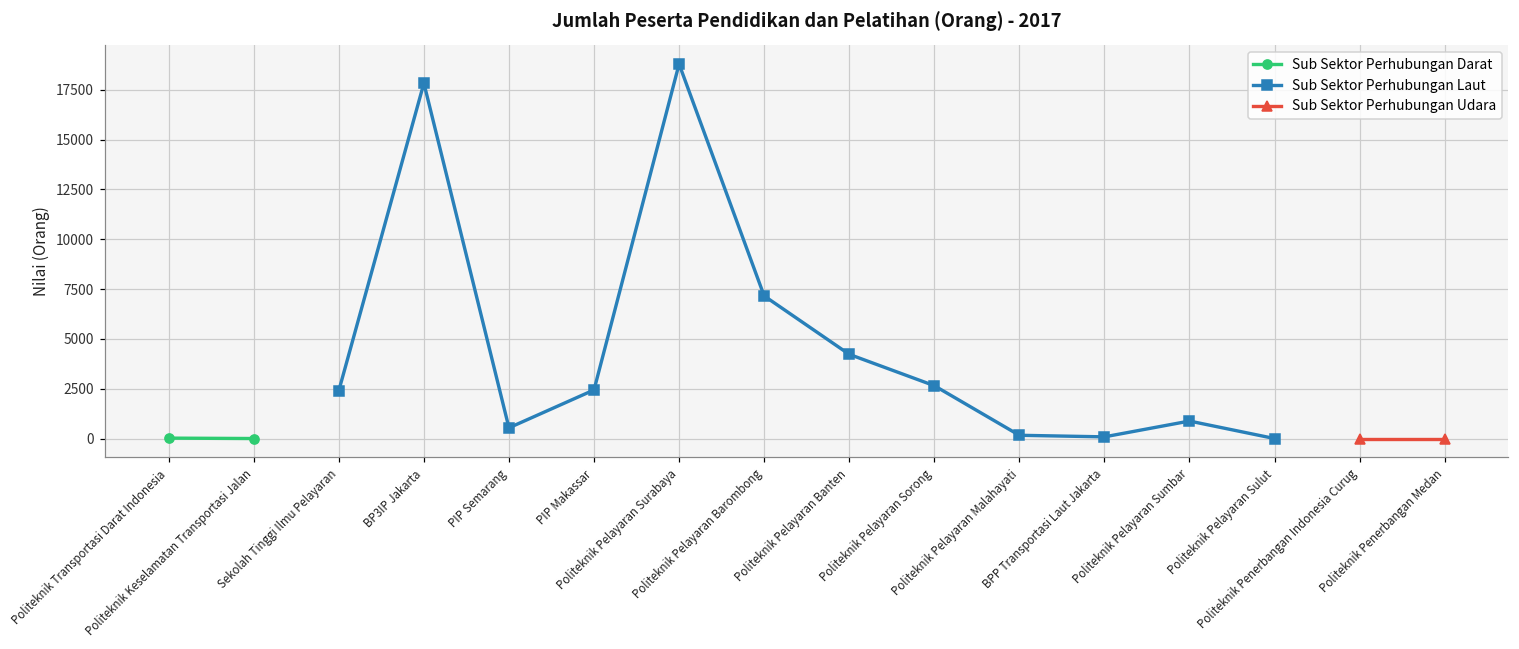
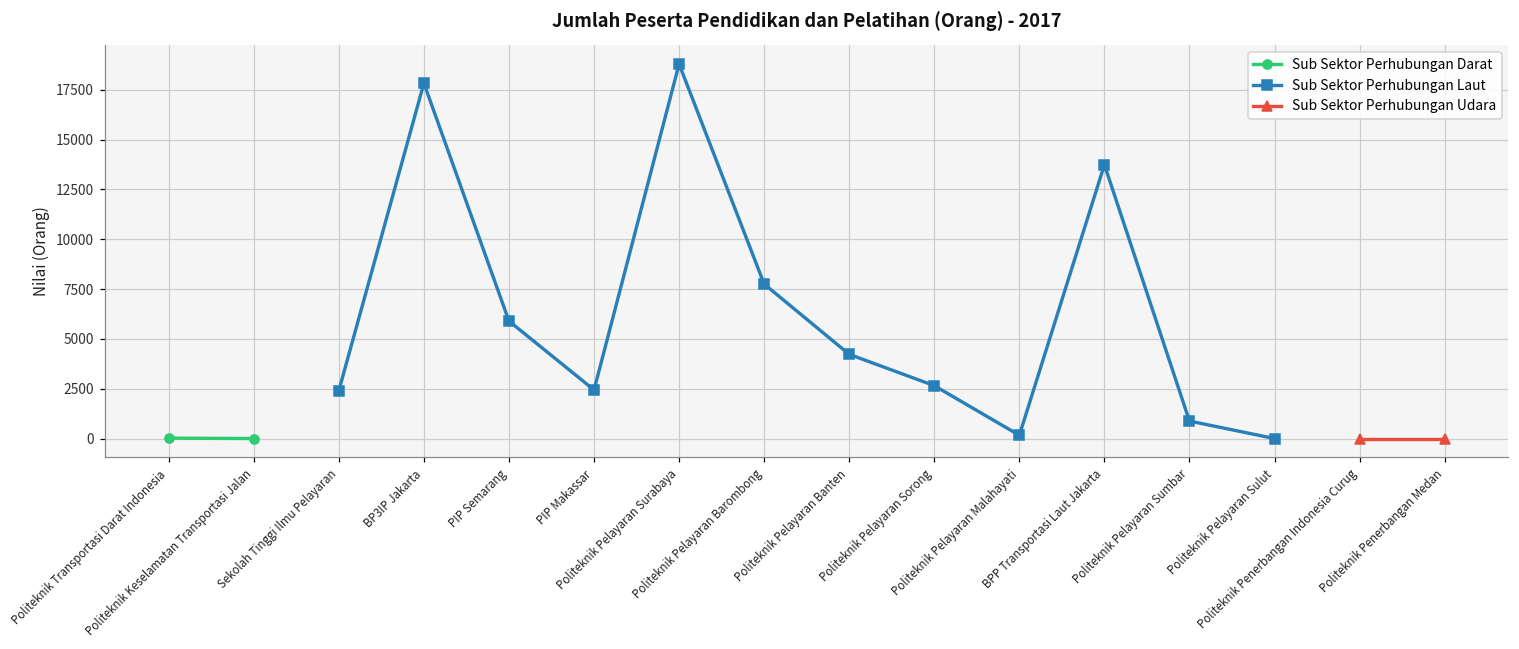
Sub Sektor Perhubungan Laut, PIP Semarang: 500 -> 5900
Sub Sektor Perhubungan Laut, Politeknik Pelayaran Barombong: 7200 -> 7800
Sub Sektor Perhubungan Laut, BPP Transportasi Laut Jakarta: 100 -> 13700
